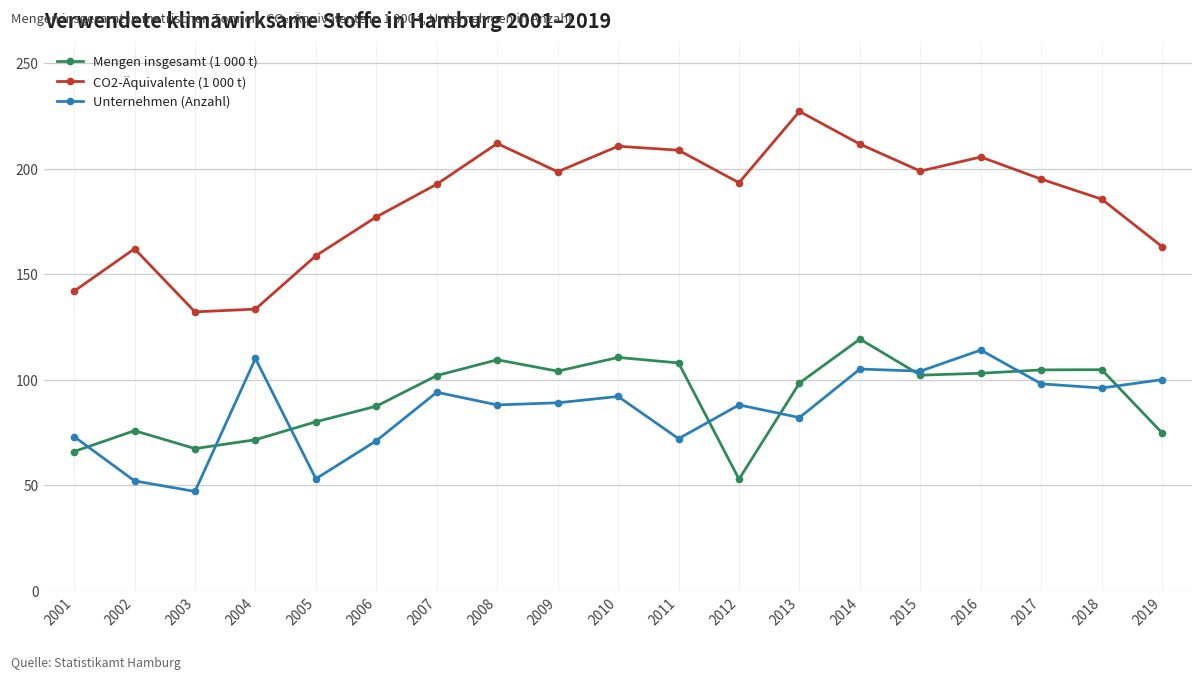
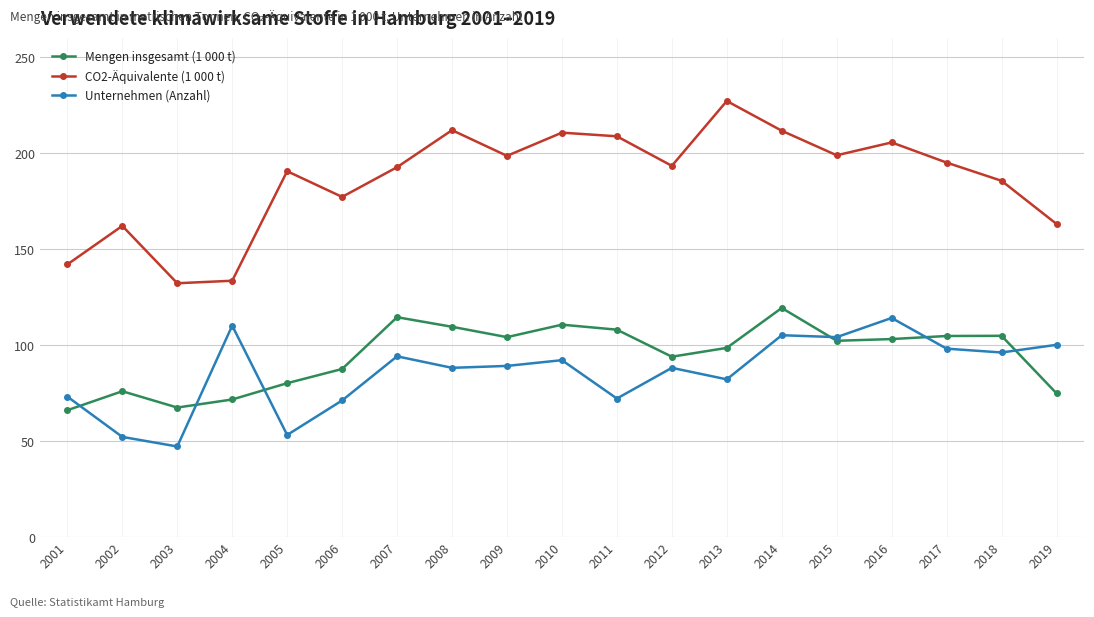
CO2-Äquivalente (1 000 t), 2005: 159 -> 191
Mengen insgesamt (1 000 t), 2007: 102 -> 114
Mengen insgesamt (1 000 t), 2012: 53 -> 94
